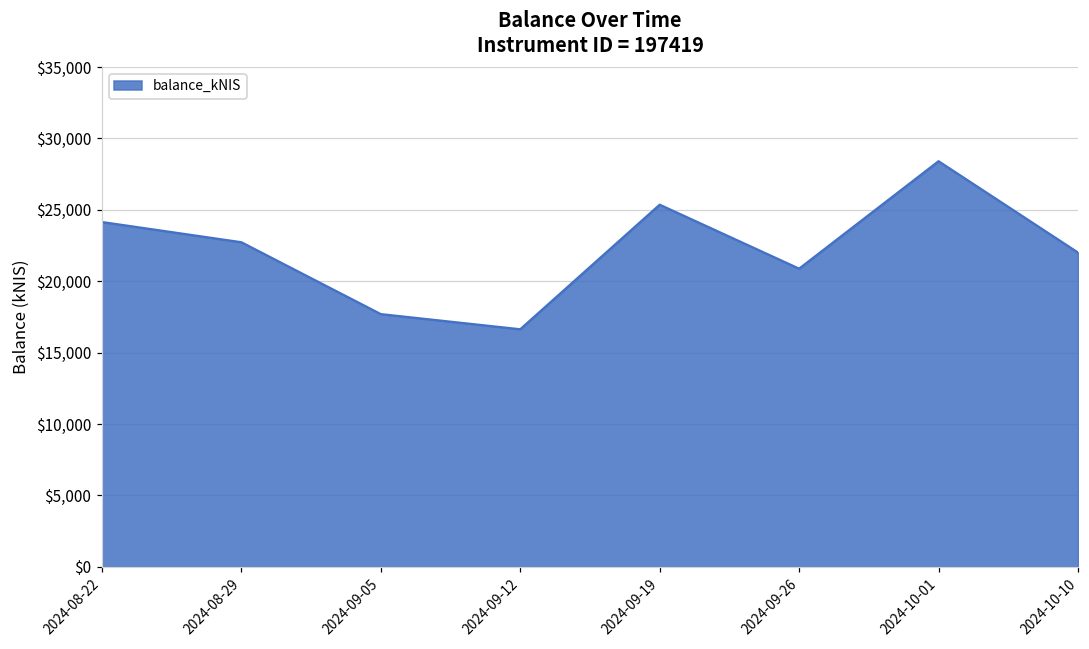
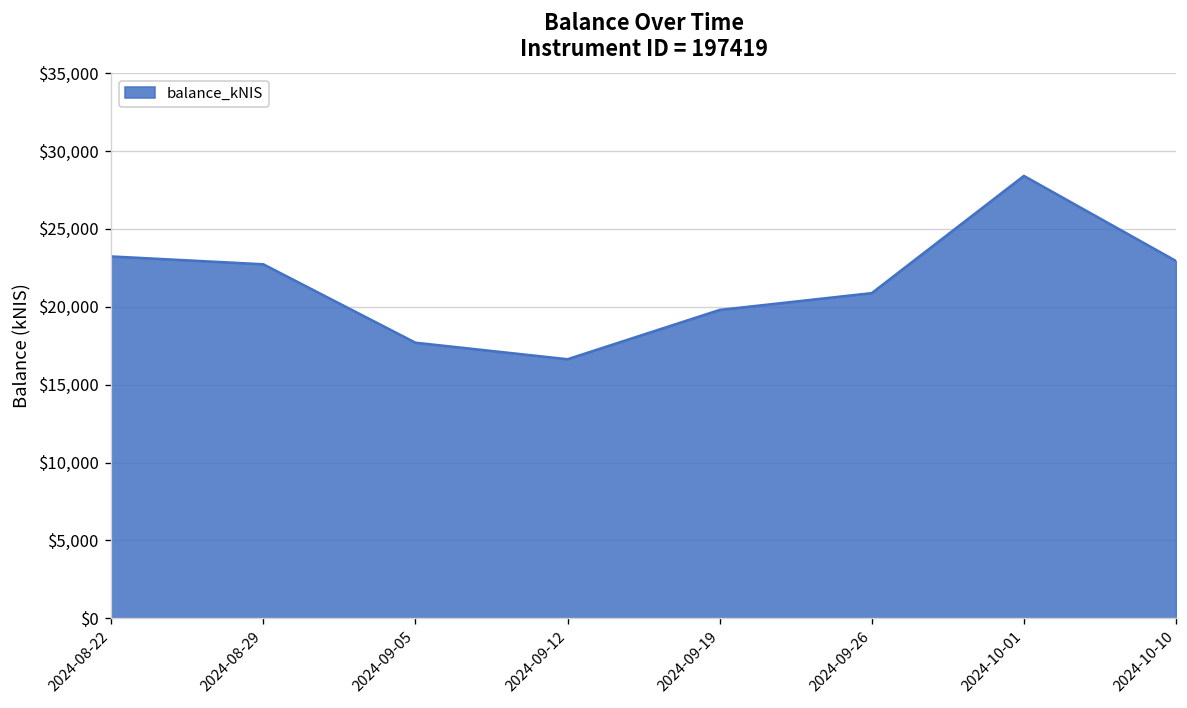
2024-08-22: $24,100 -> $23,200
2024-09-19: $25,400 -> $19,800
2024-10-10: $22,000 -> $22,900
